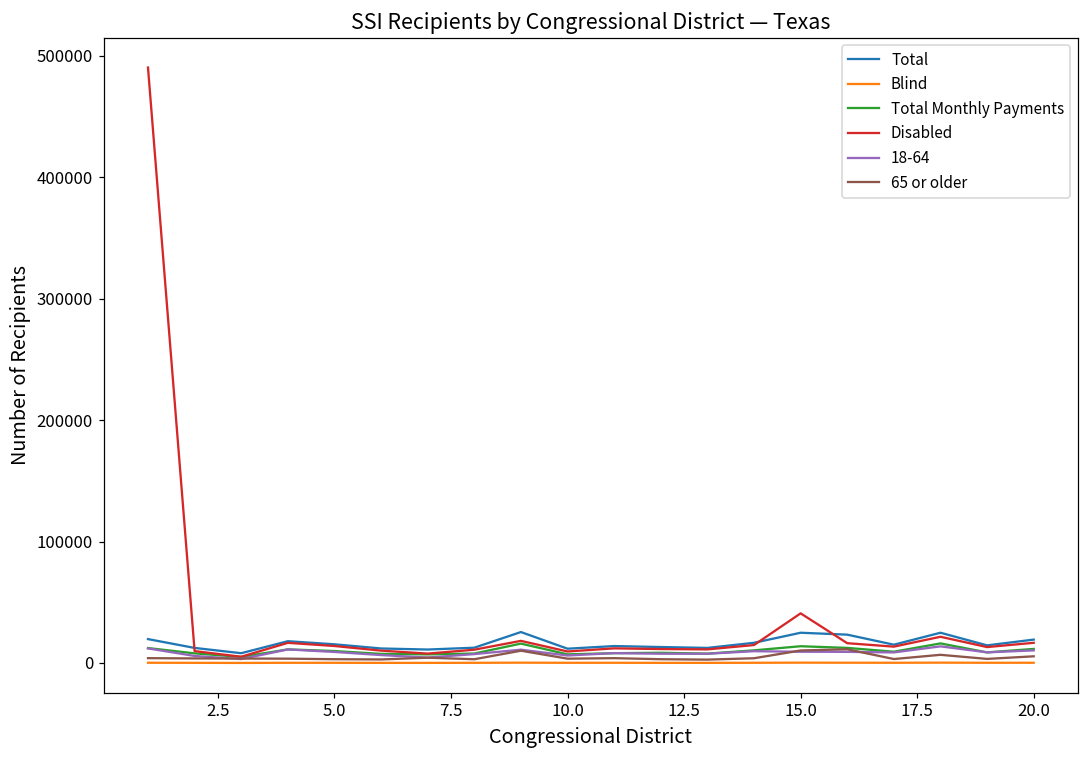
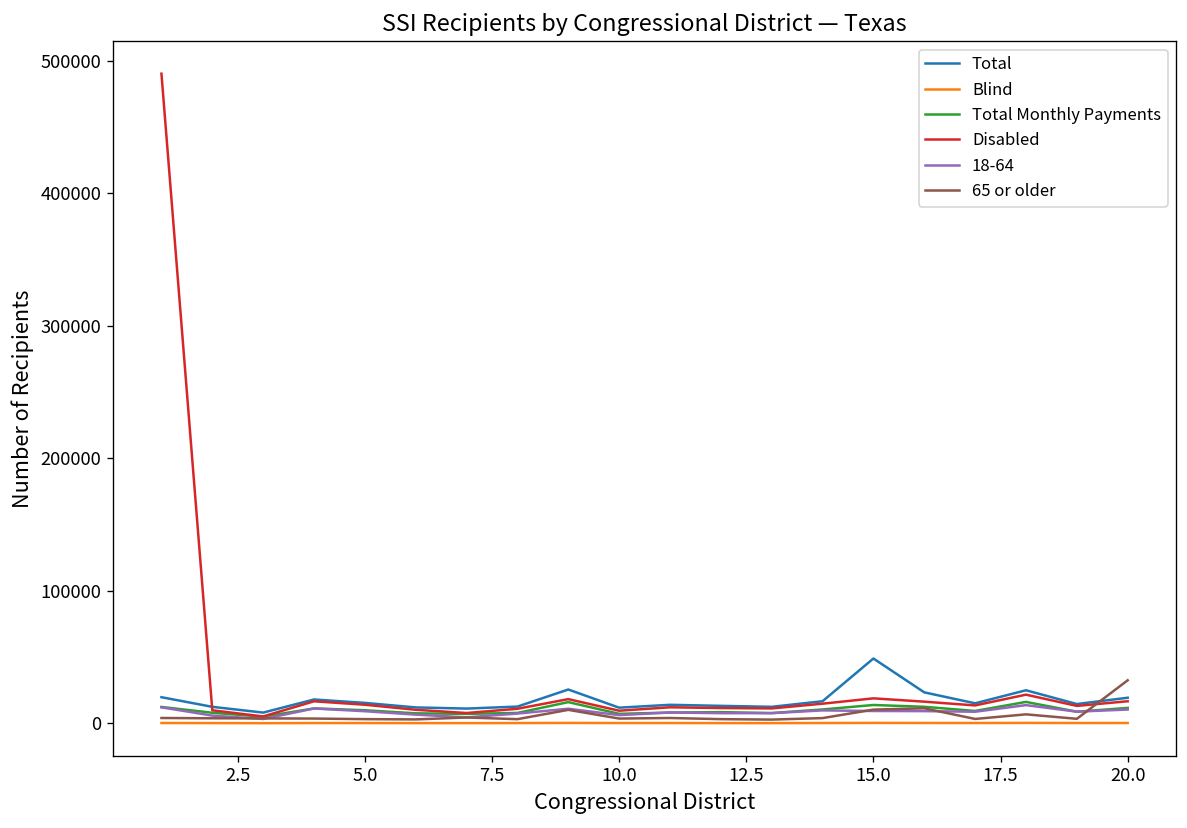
Total, 15.0: 25000 -> 49000
Disabled, 15.0: 41000 -> 19000
65 or older, 20.0: 6000 -> 32000
